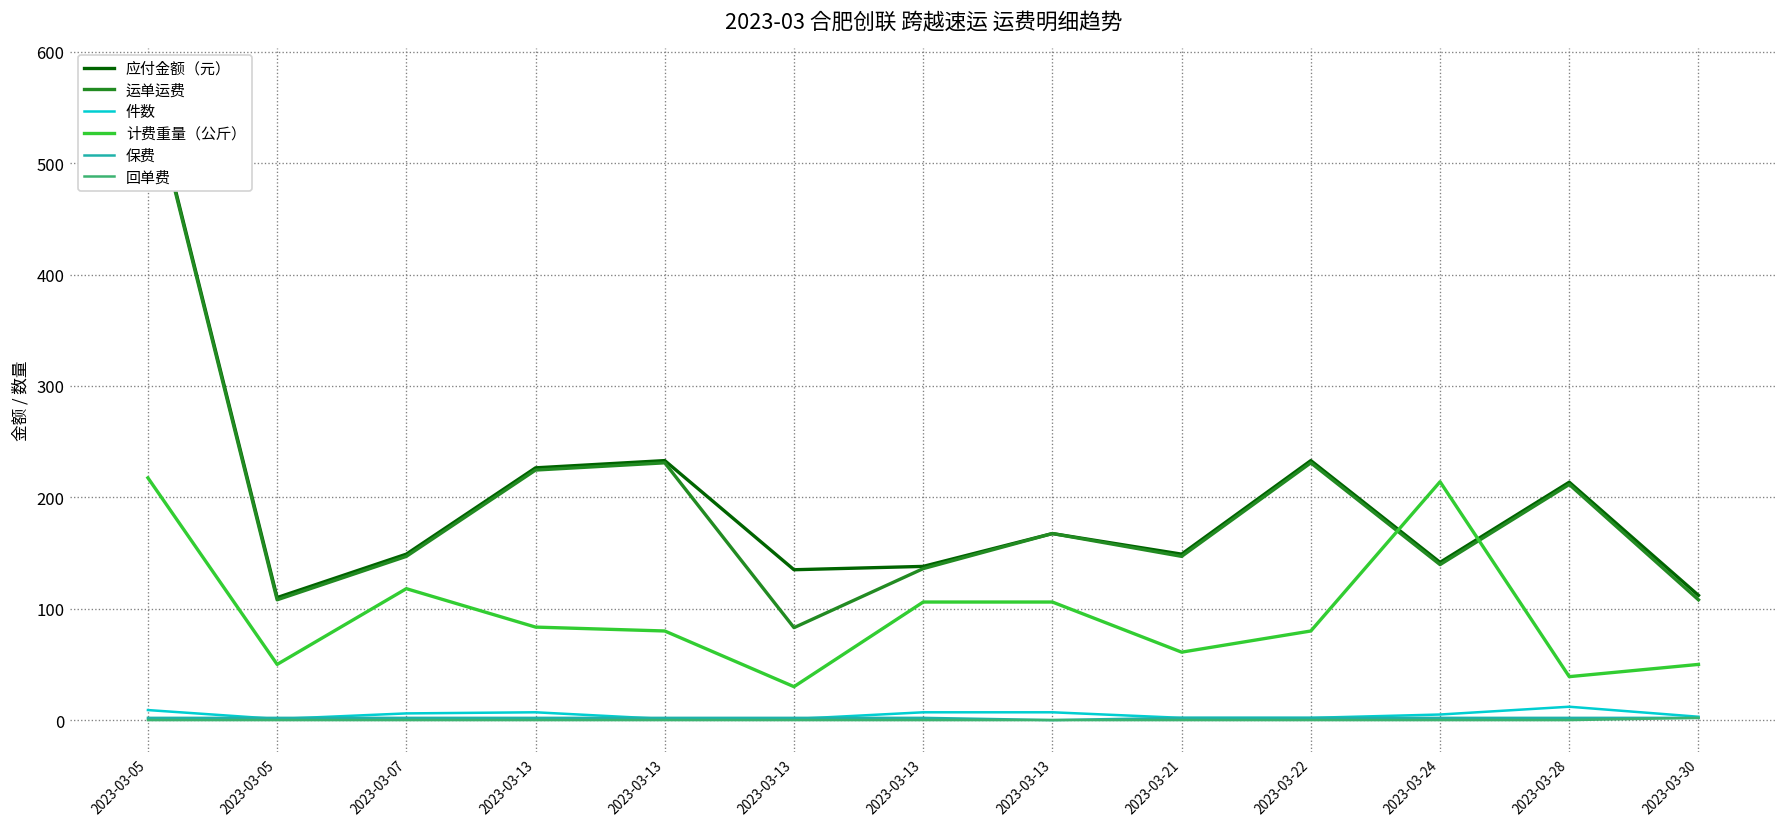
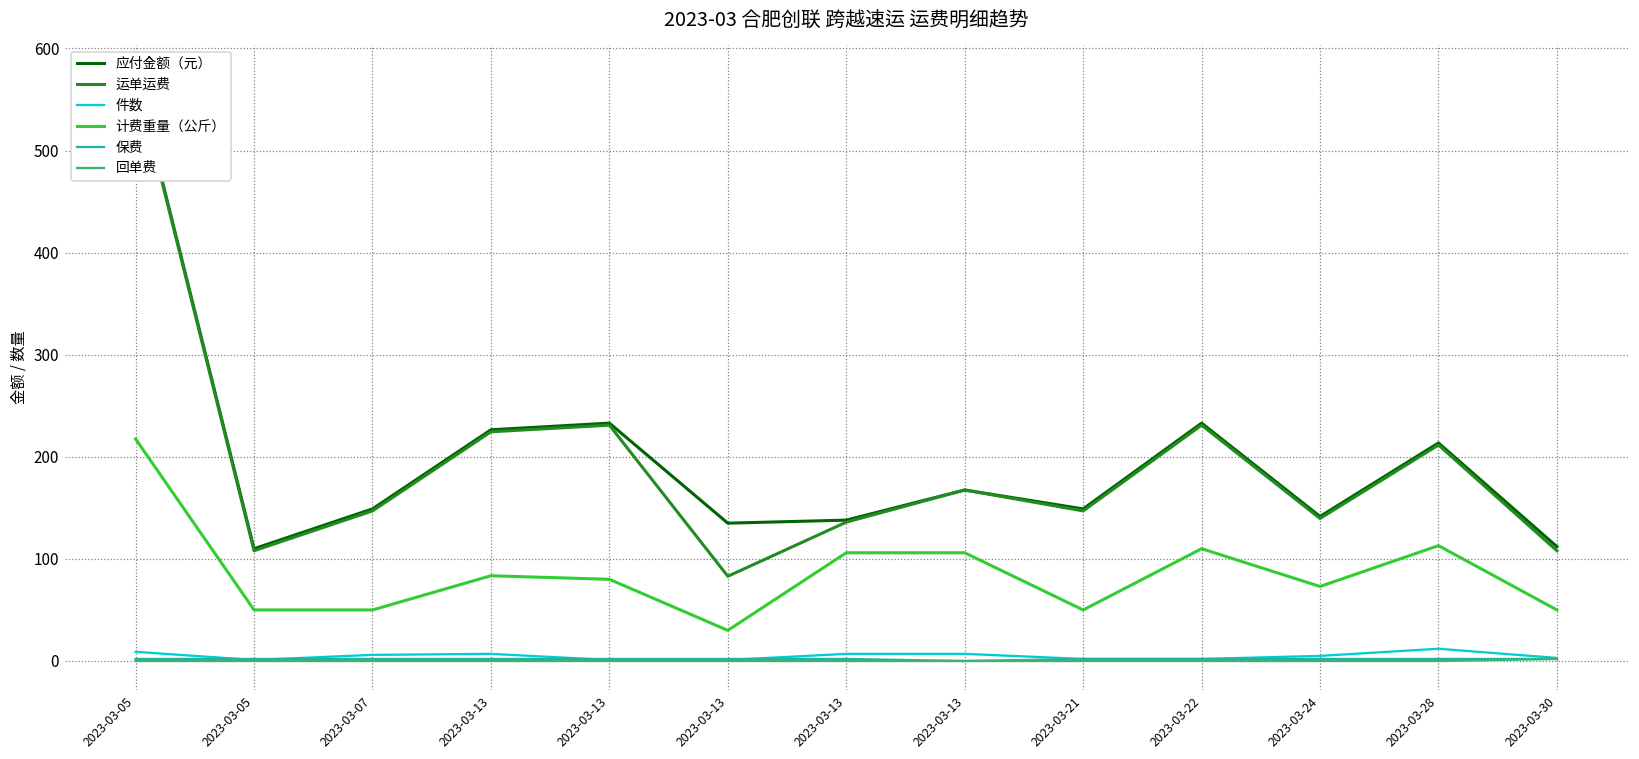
计费重量（公斤）, 2023-03-07: 120 -> 50
计费重量（公斤）, 2023-03-21: 60 -> 50
计费重量（公斤）, 2023-03-22: 80 -> 110
计费重量（公斤）, 2023-03-24: 210 -> 70
计费重量（公斤）, 2023-03-28: 40 -> 110
